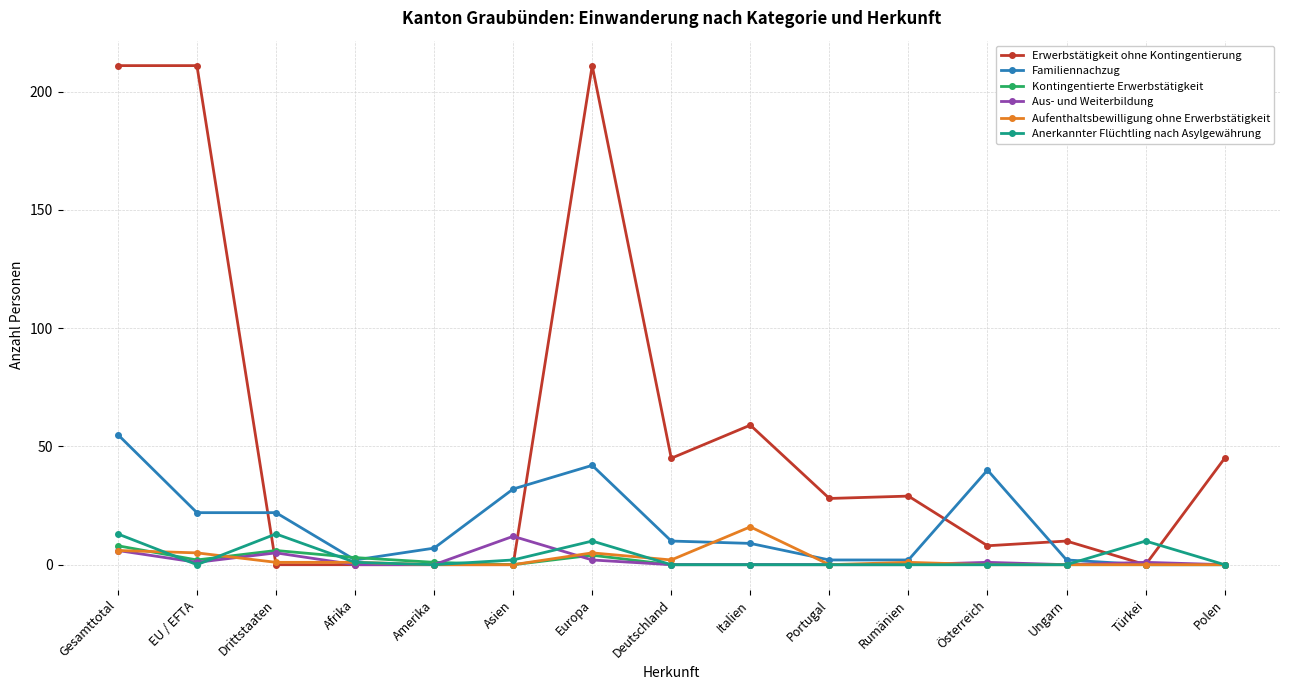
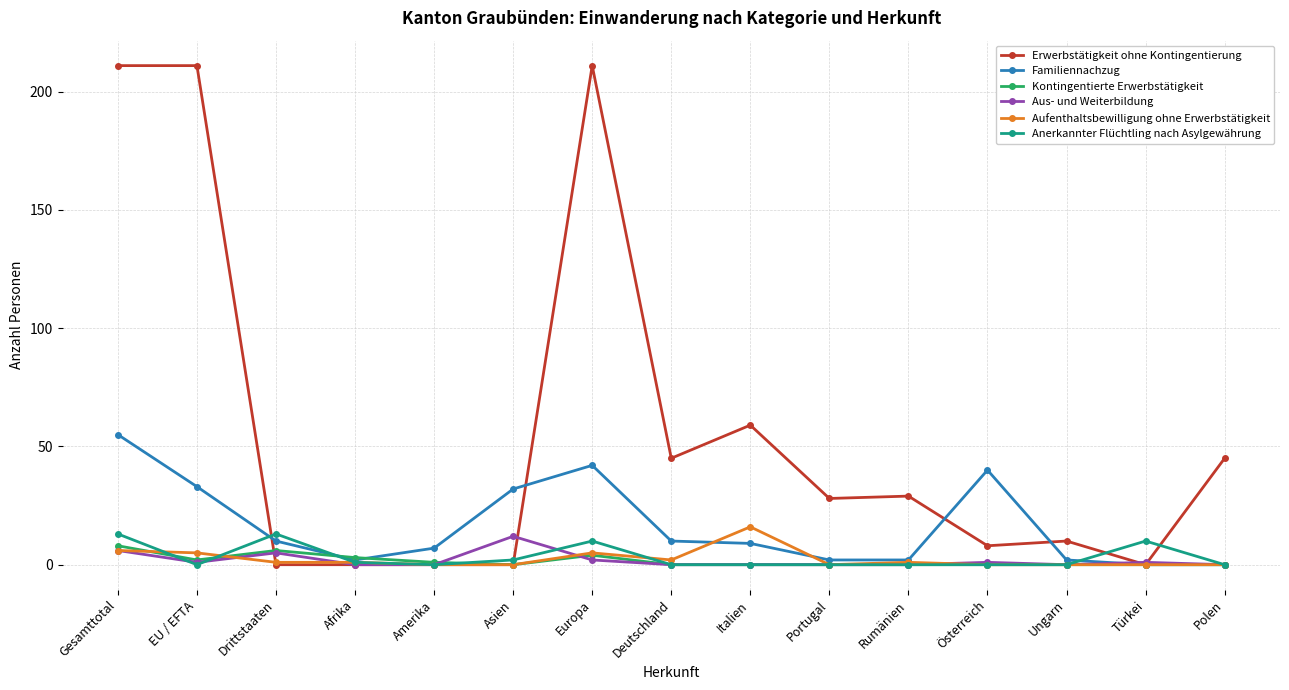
Familiennachzug, EU / EFTA: 22 -> 33
Familiennachzug, Drittstaaten: 22 -> 10
